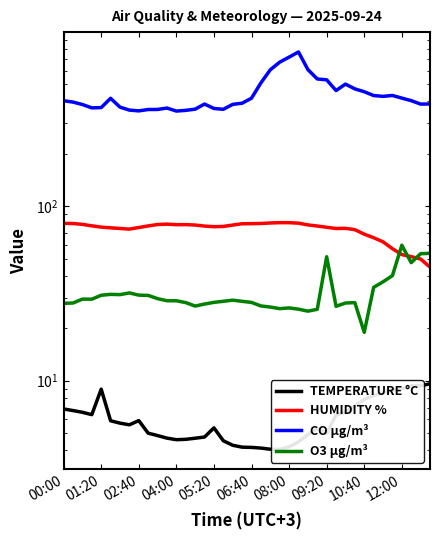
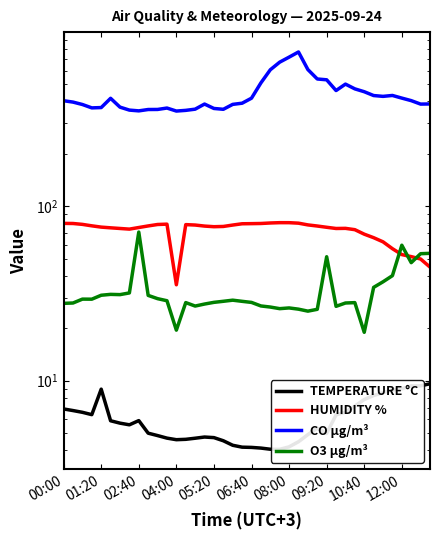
O3 µg/m³, 02:40: 31 -> 71
HUMIDITY %, 04:00: 80 -> 36
O3 µg/m³, 04:00: 29 -> 20
TEMPERATURE °C, 05:20: 5.4 -> 4.7
